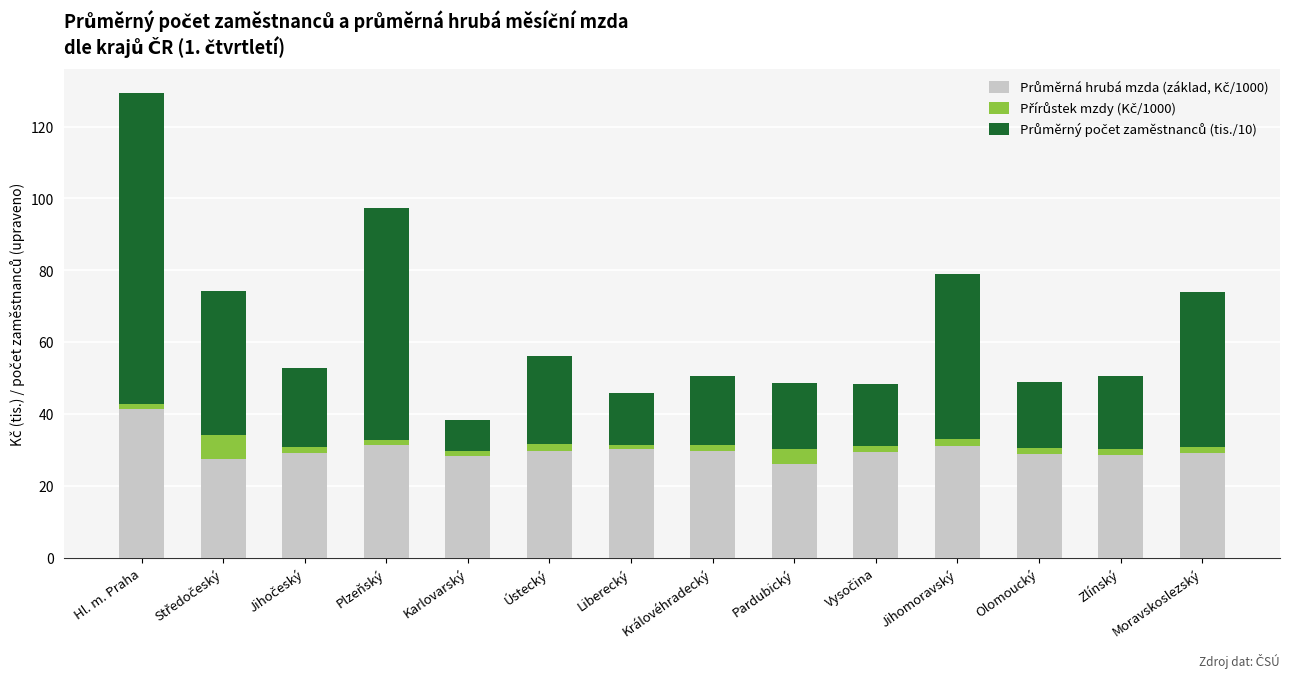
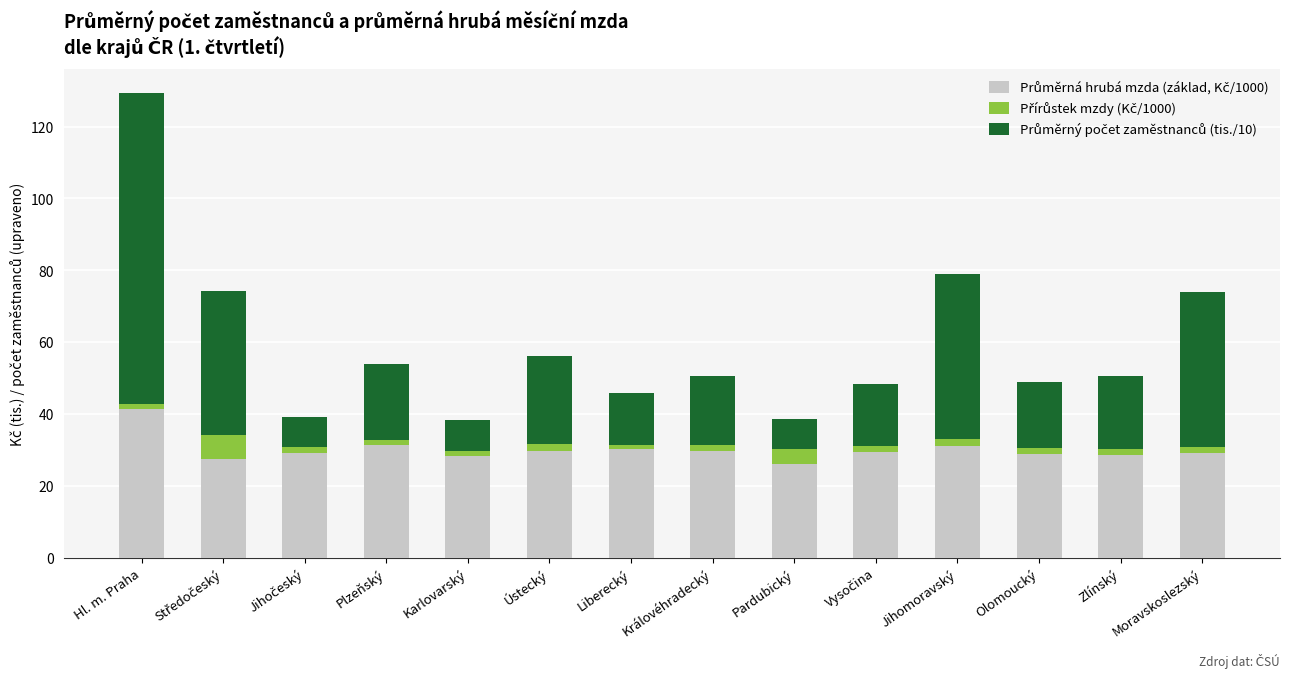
Průměrný počet zaměstnanců (tis./10), Jihočeský: 22 -> 8
Průměrný počet zaměstnanců (tis./10), Plzeňský: 65 -> 21
Průměrný počet zaměstnanců (tis./10), Pardubický: 18 -> 8
